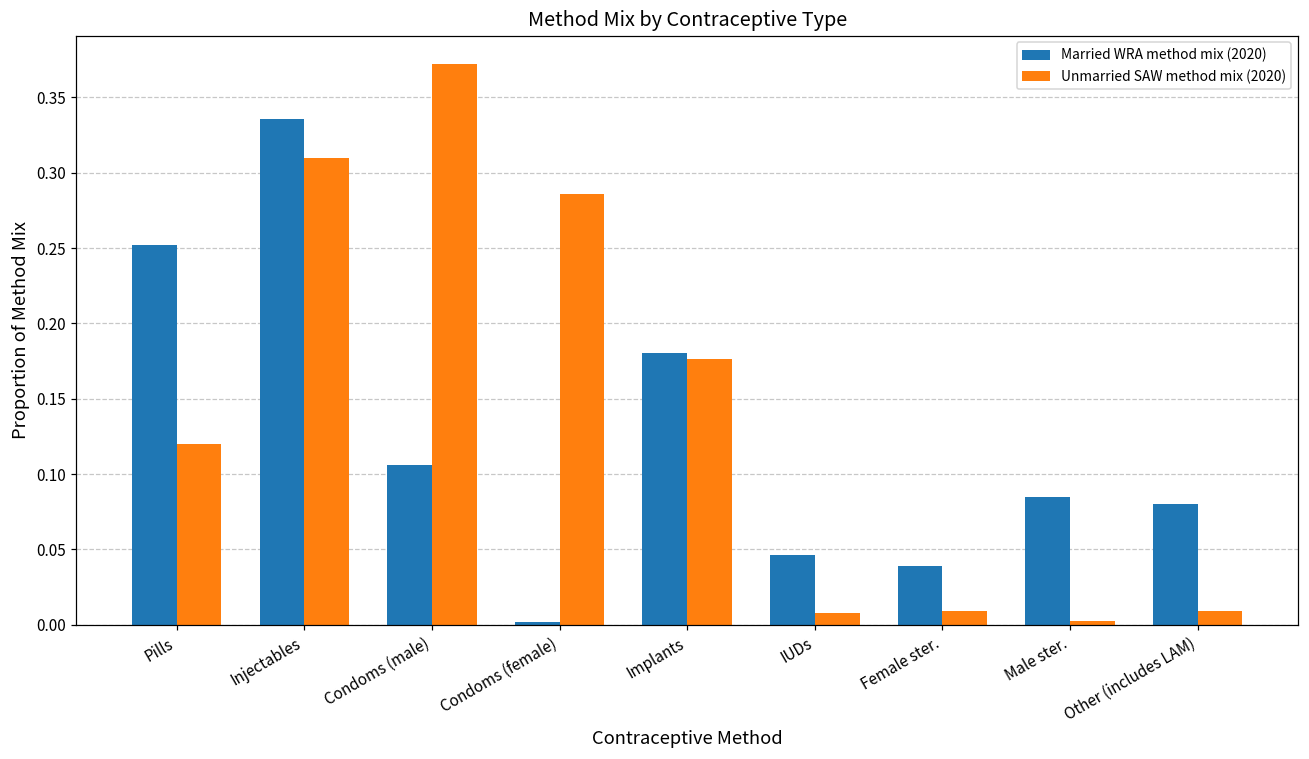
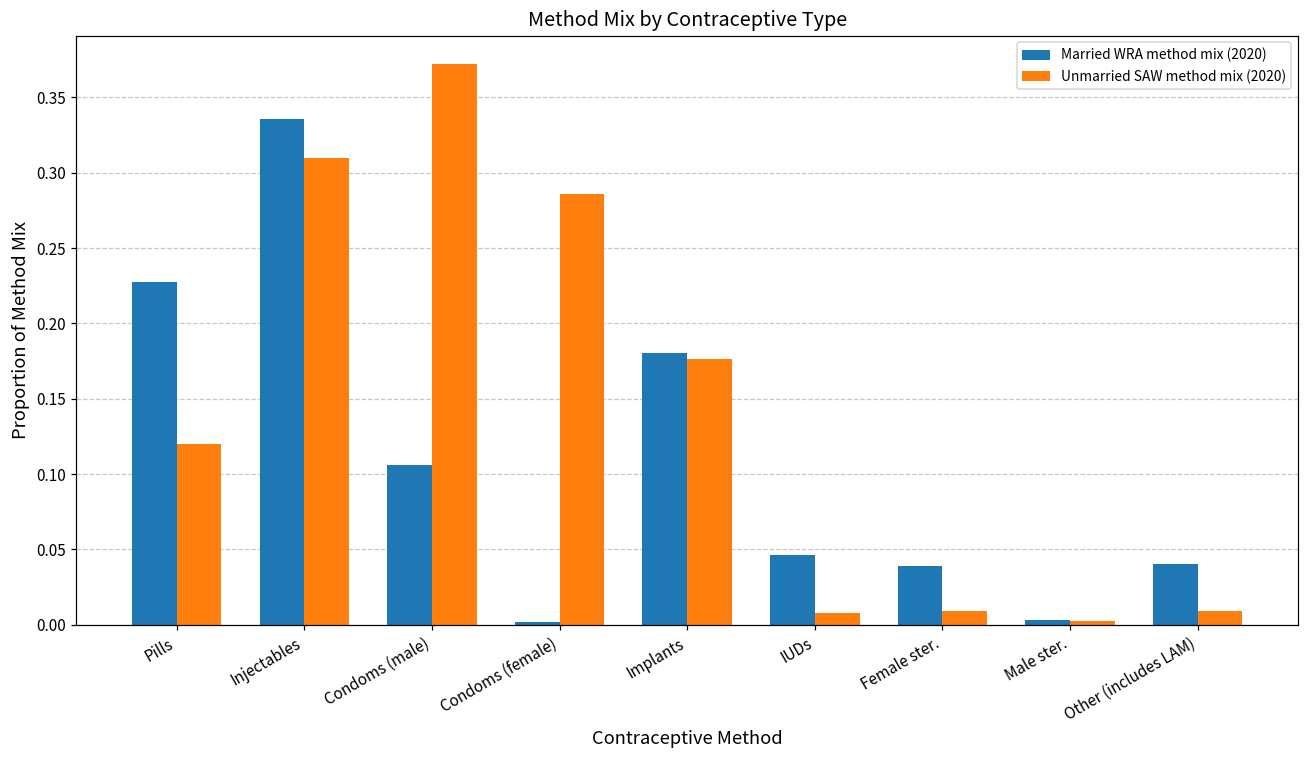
Married WRA method mix (2020), Pills: 0.252 -> 0.228
Married WRA method mix (2020), Male ster.: 0.085 -> 0.003
Married WRA method mix (2020), Other (includes LAM): 0.080 -> 0.040
